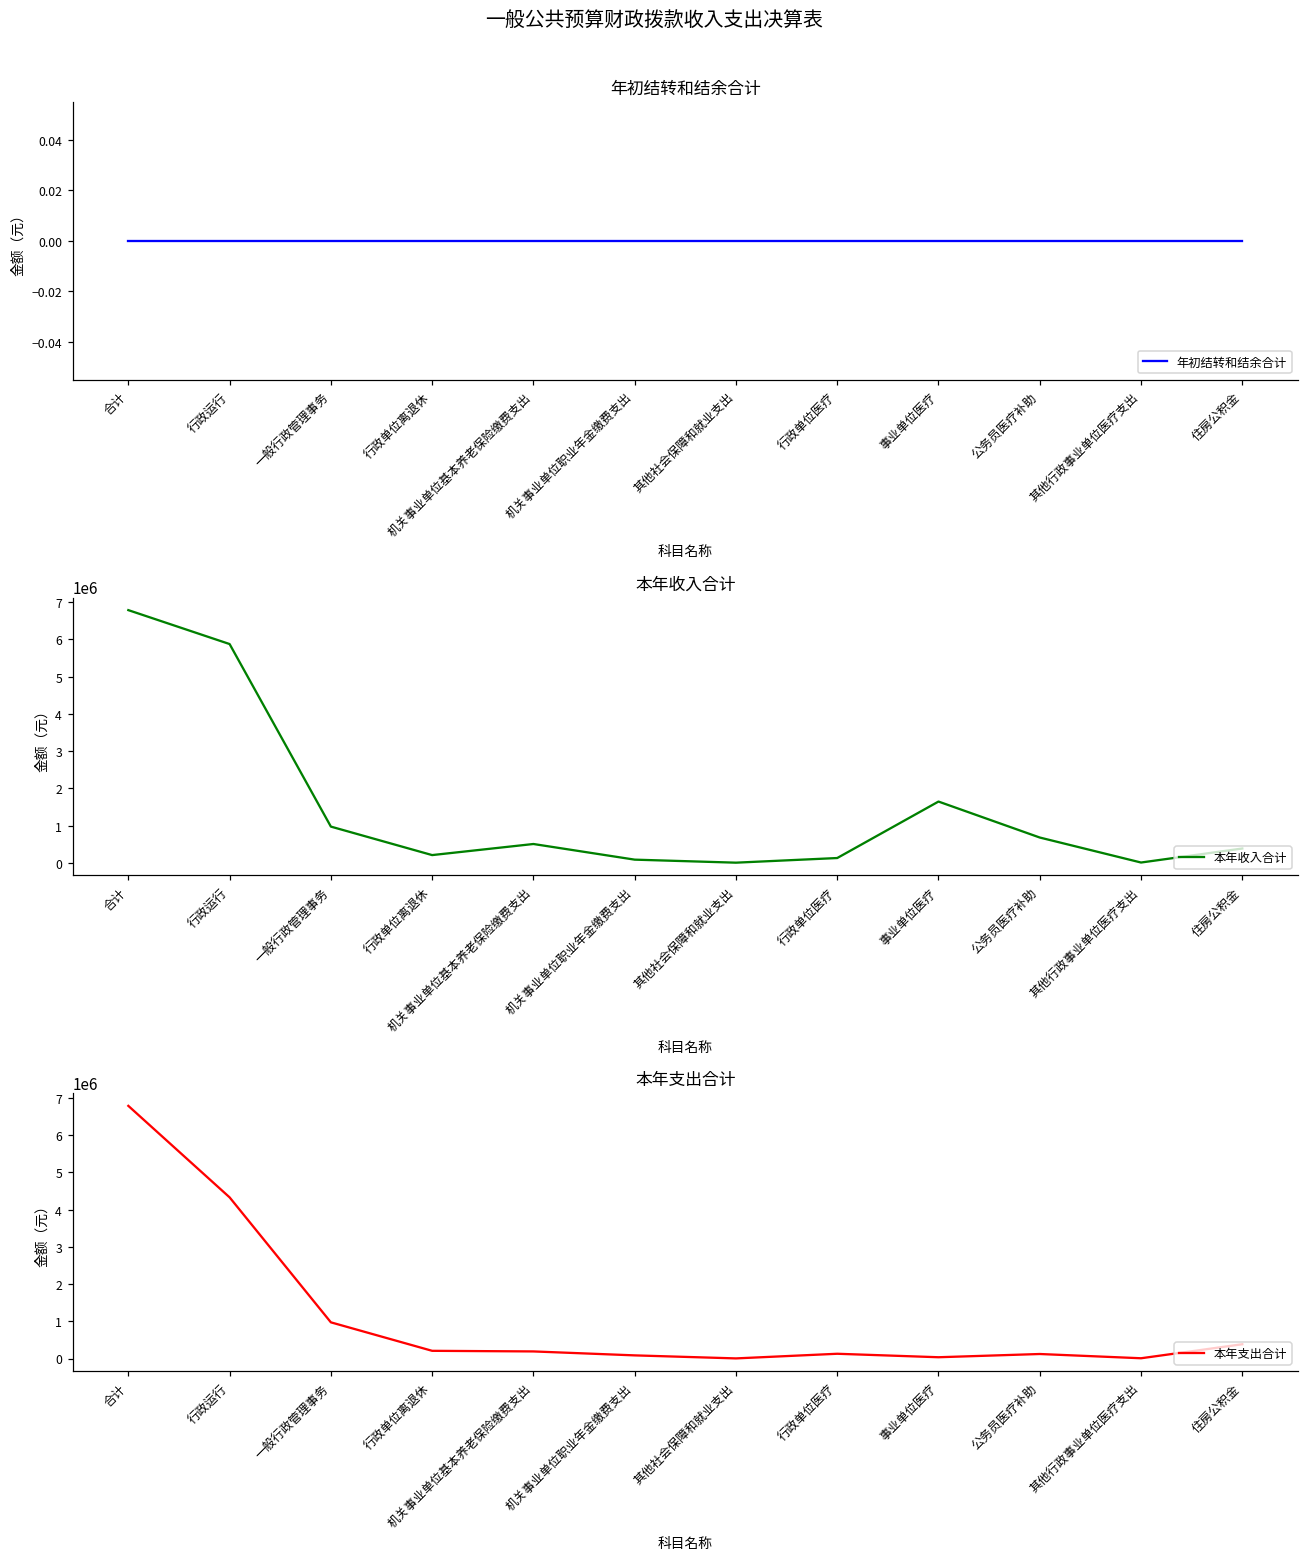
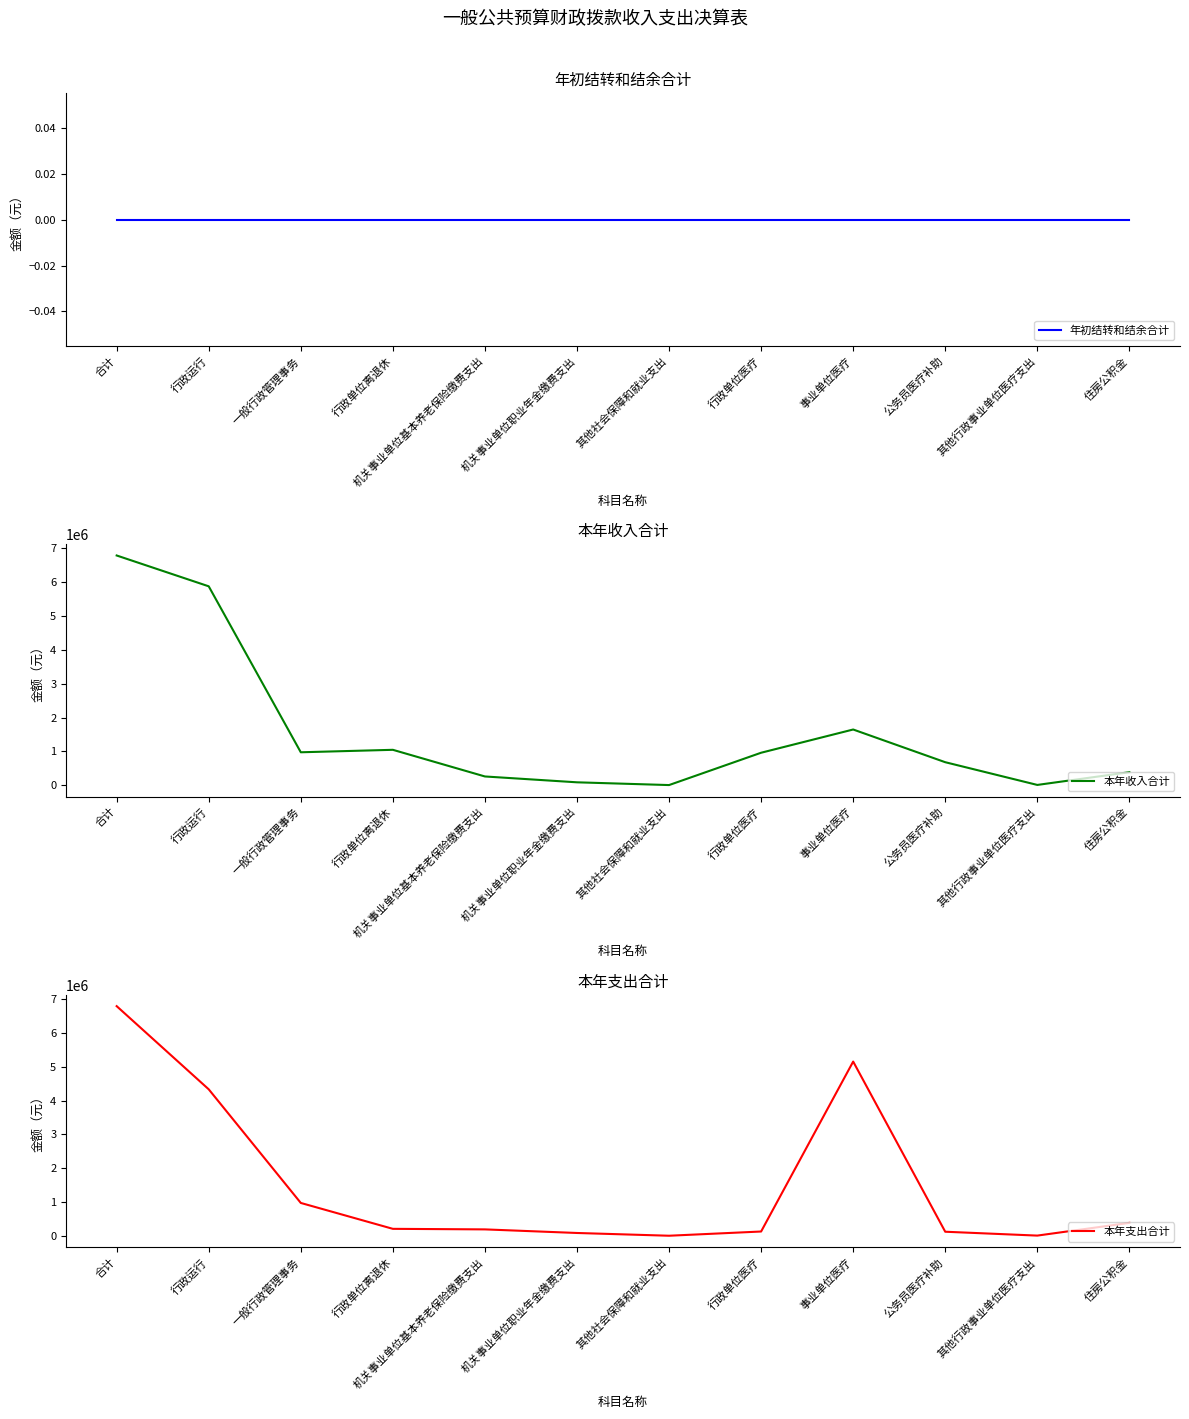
本年收入合计, 行政单位离退休: 200000 -> 1000000
本年收入合计, 机关事业单位基本养老保险缴费支出: 500000 -> 300000
本年收入合计, 行政单位医疗: 100000 -> 1000000
本年支出合计, 事业单位医疗: 0 -> 5200000
